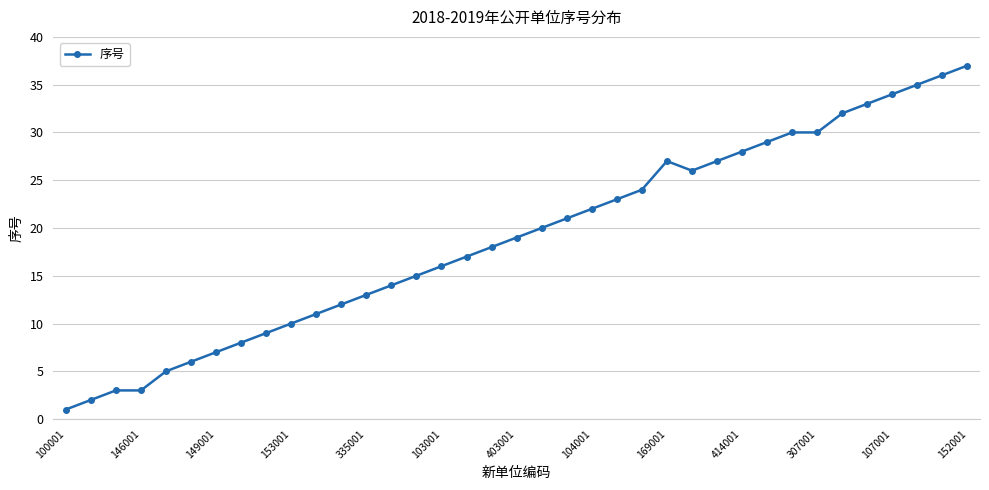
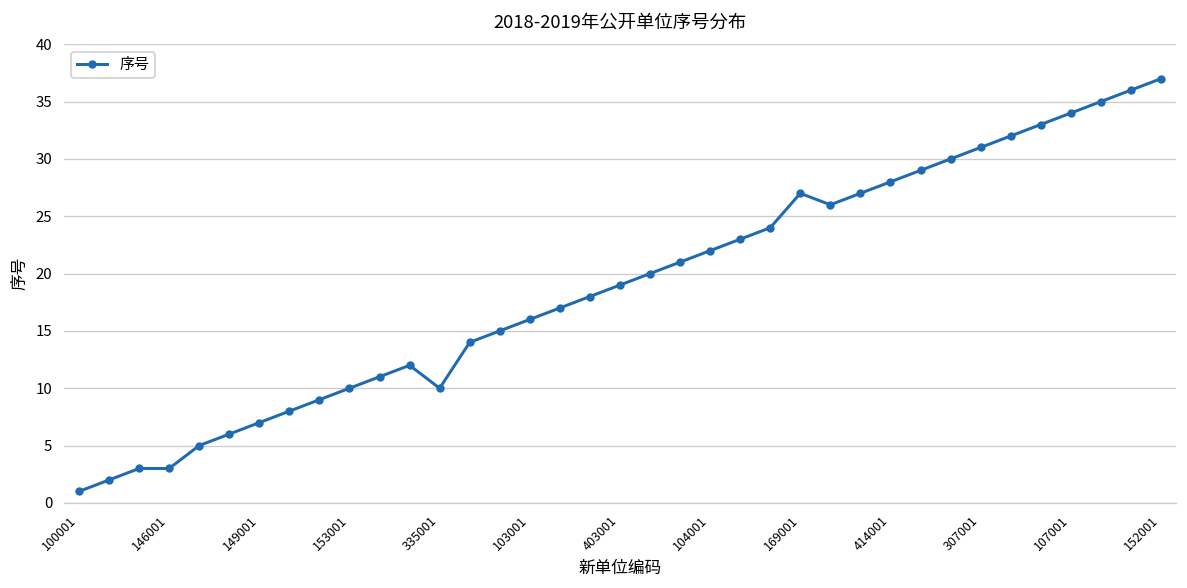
335001: 13 -> 10
307001: 30 -> 31
